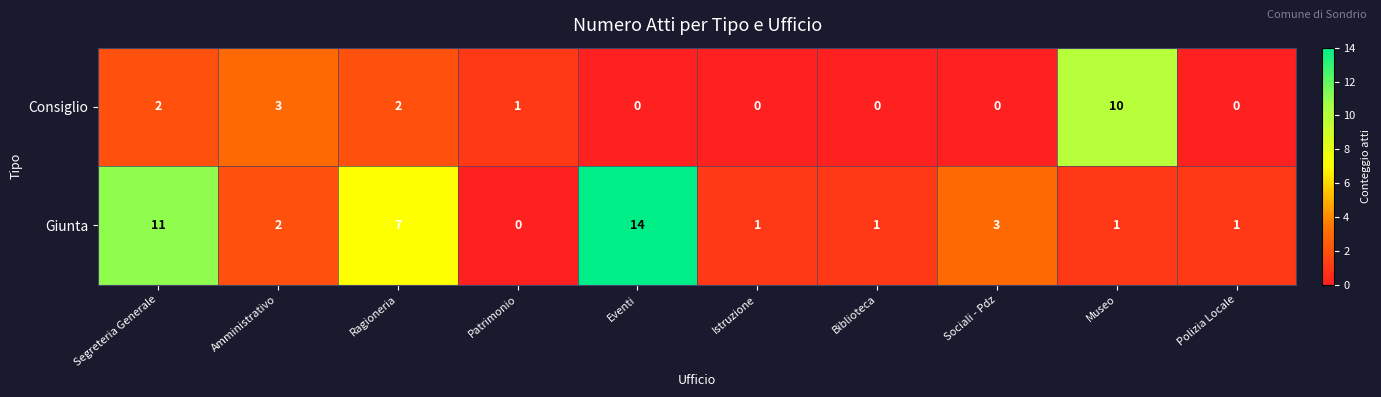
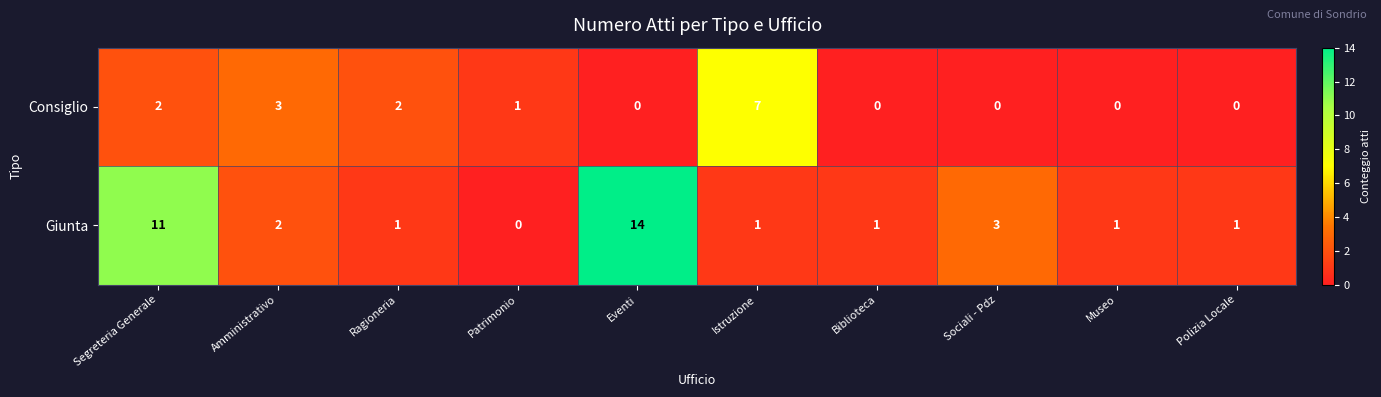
Consiglio, Istruzione: 0 -> 7
Consiglio, Museo: 10 -> 0
Giunta, Ragioneria: 7 -> 1
